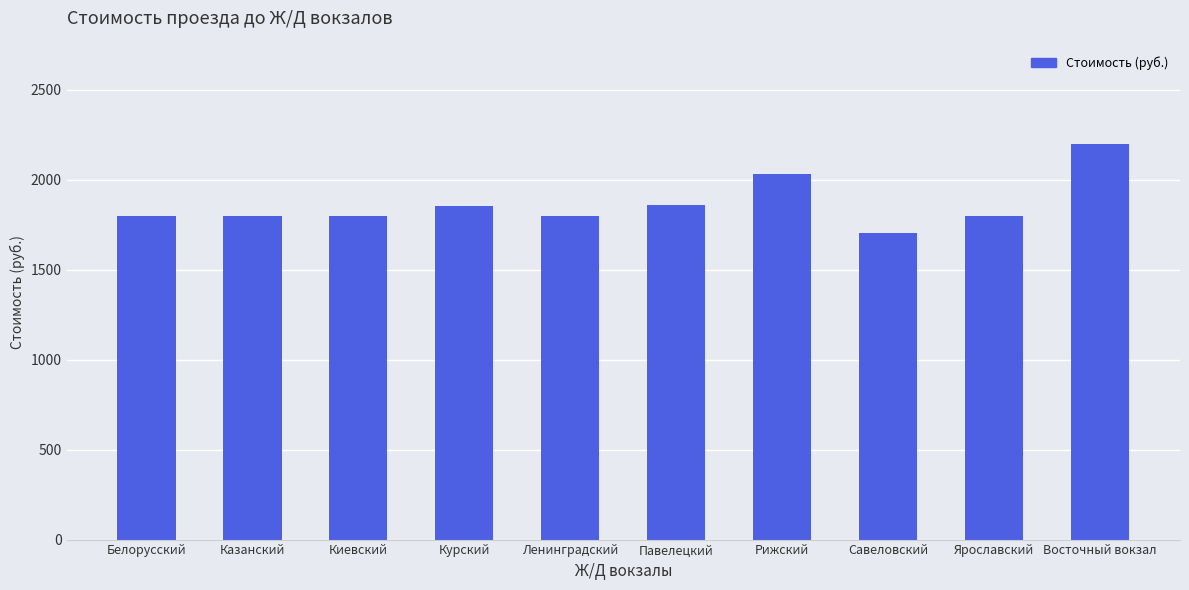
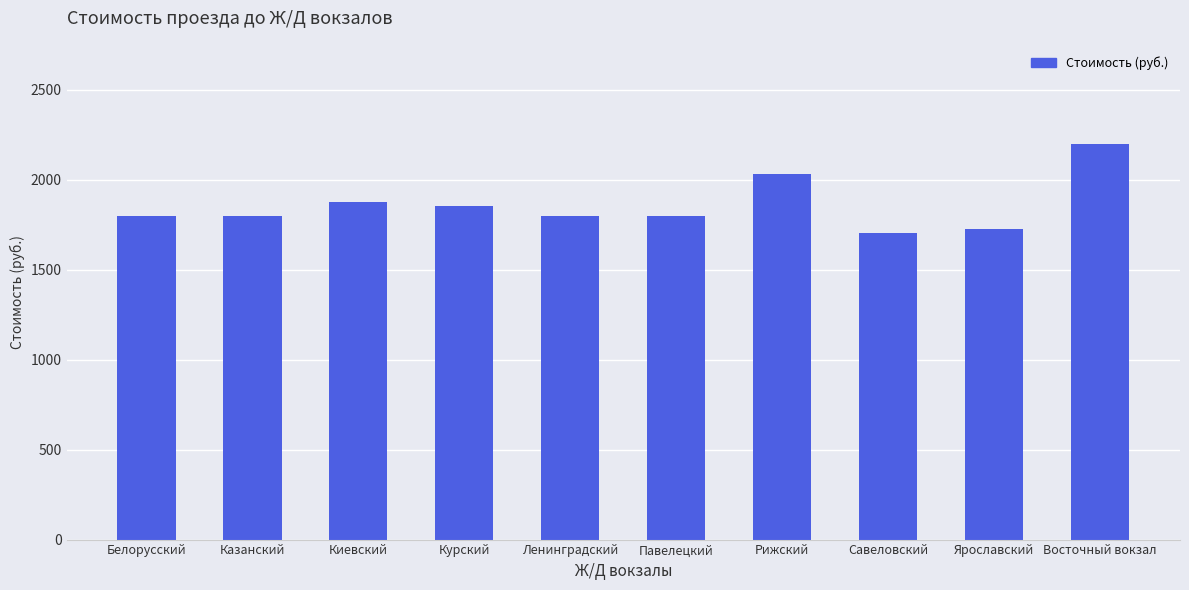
Киевский: 1800 -> 1880
Павелецкий: 1860 -> 1800
Ярославский: 1800 -> 1730
